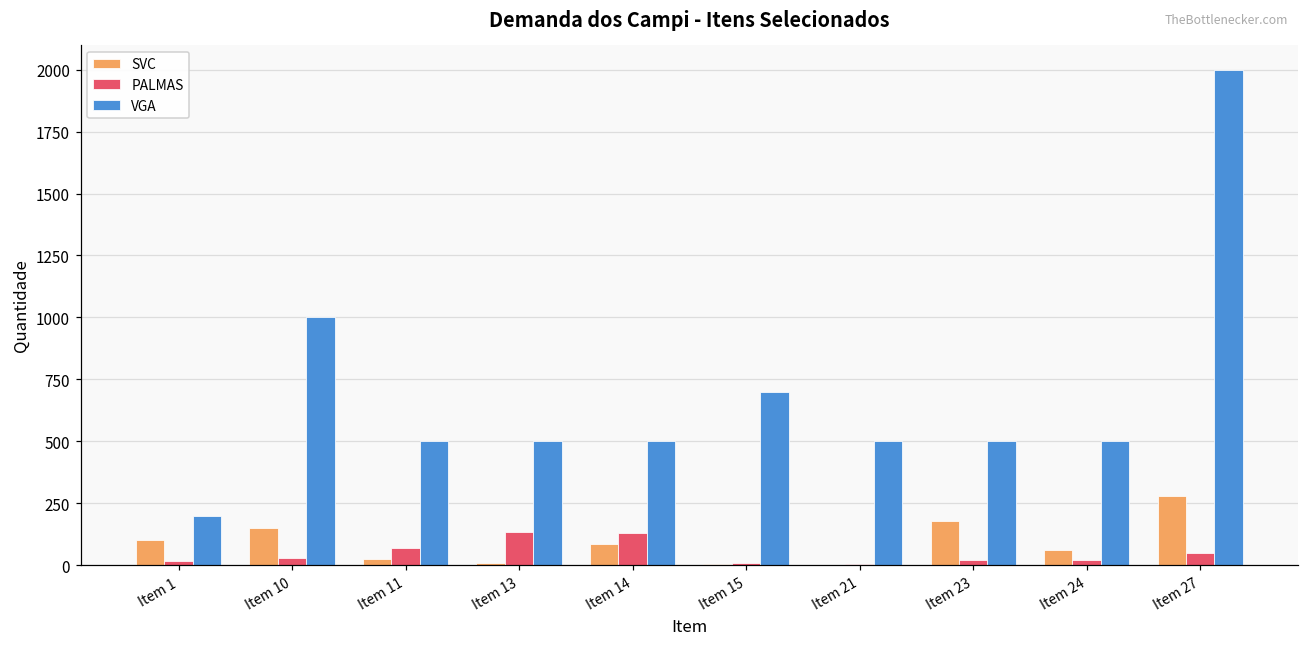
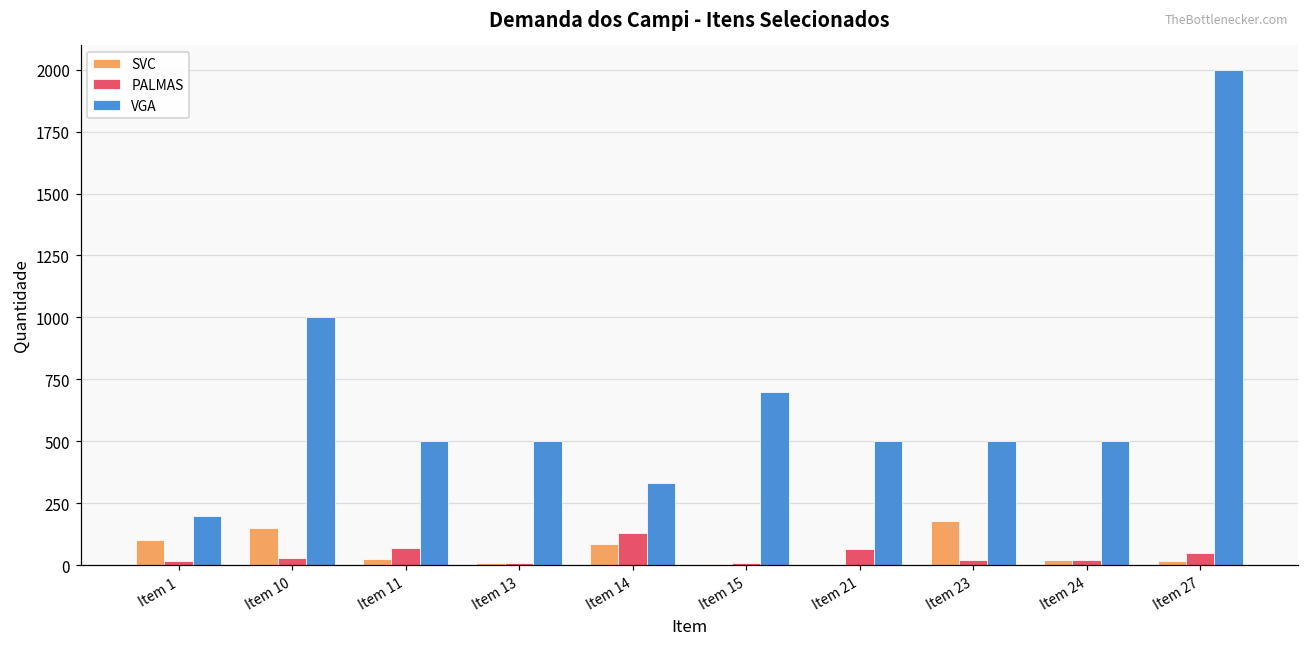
PALMAS, Item 13: 130 -> 10
VGA, Item 14: 500 -> 330
PALMAS, Item 21: 10 -> 60
SVC, Item 24: 60 -> 20
SVC, Item 27: 280 -> 20
